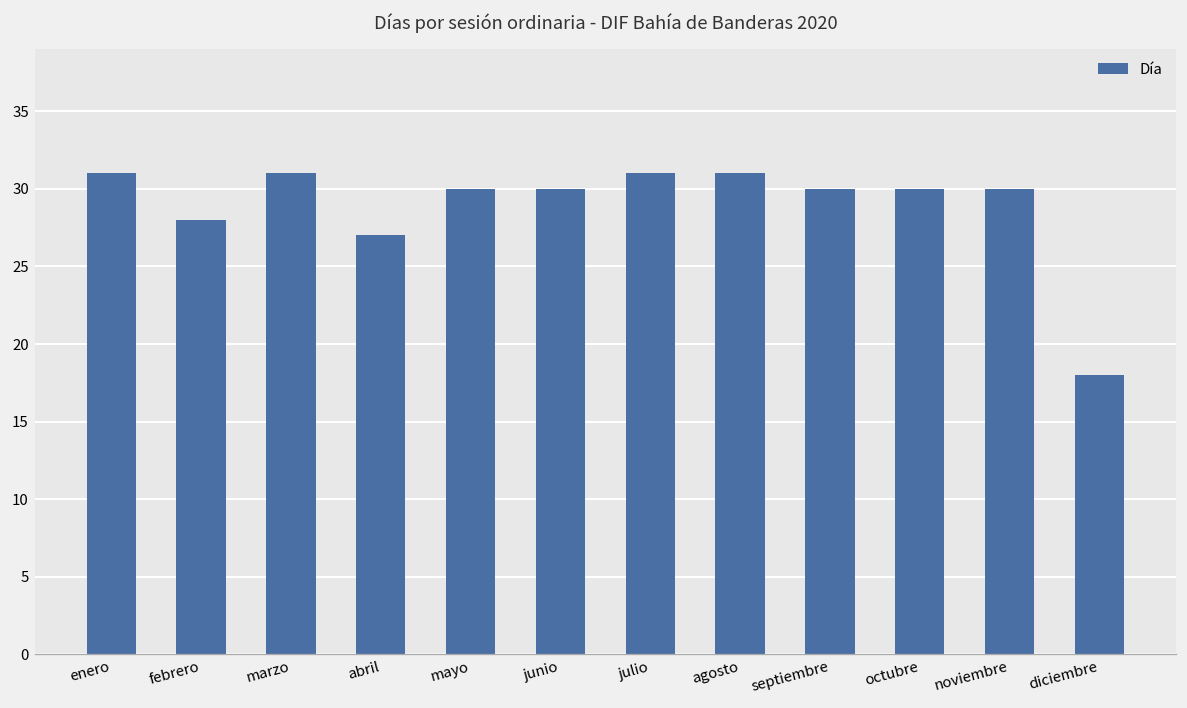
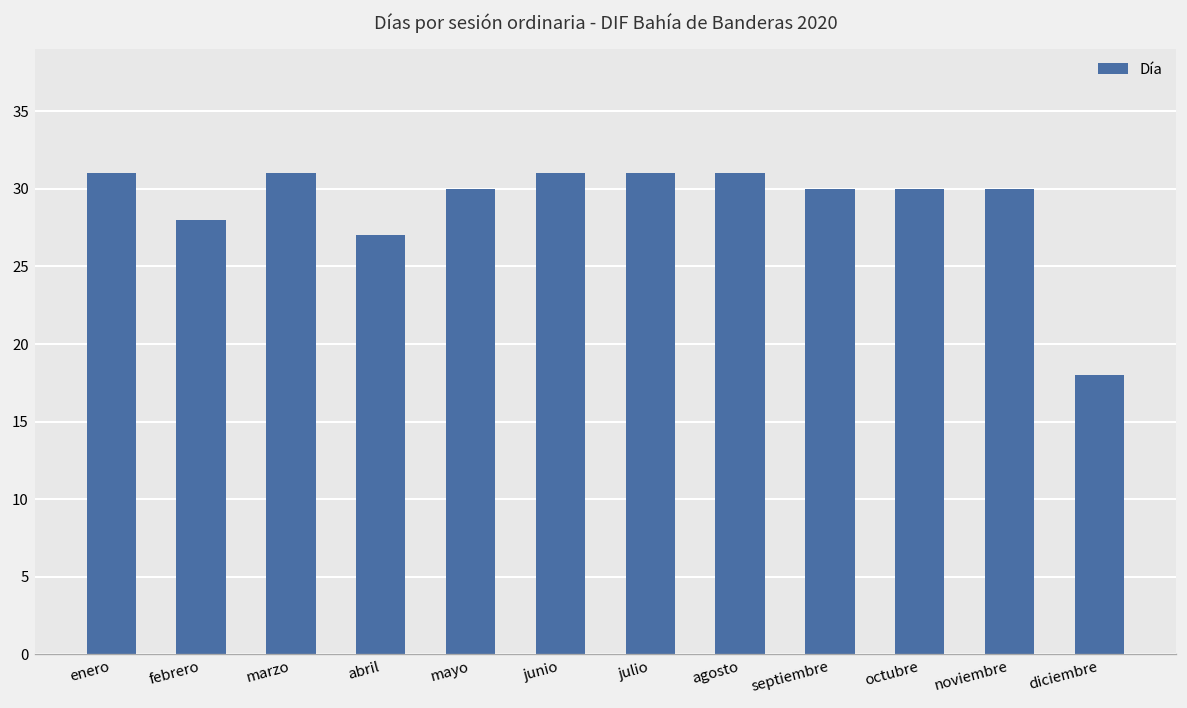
junio: 30 -> 31
